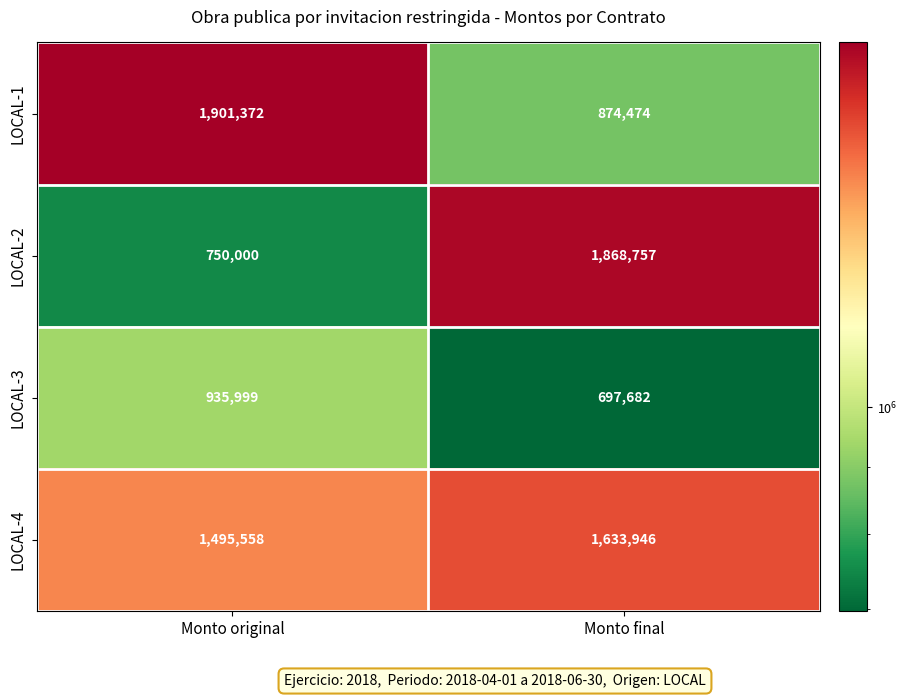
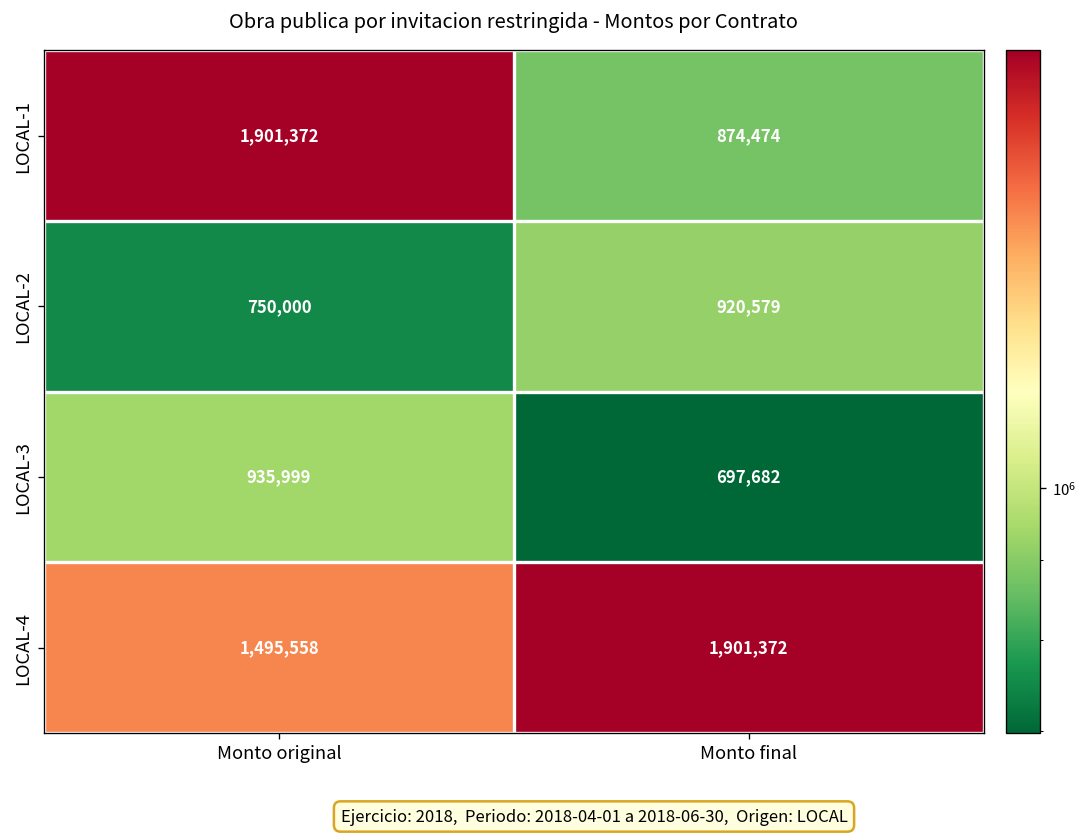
LOCAL-2, Monto final: 1,868,757 -> 920,579
LOCAL-4, Monto final: 1,633,946 -> 1,901,372
